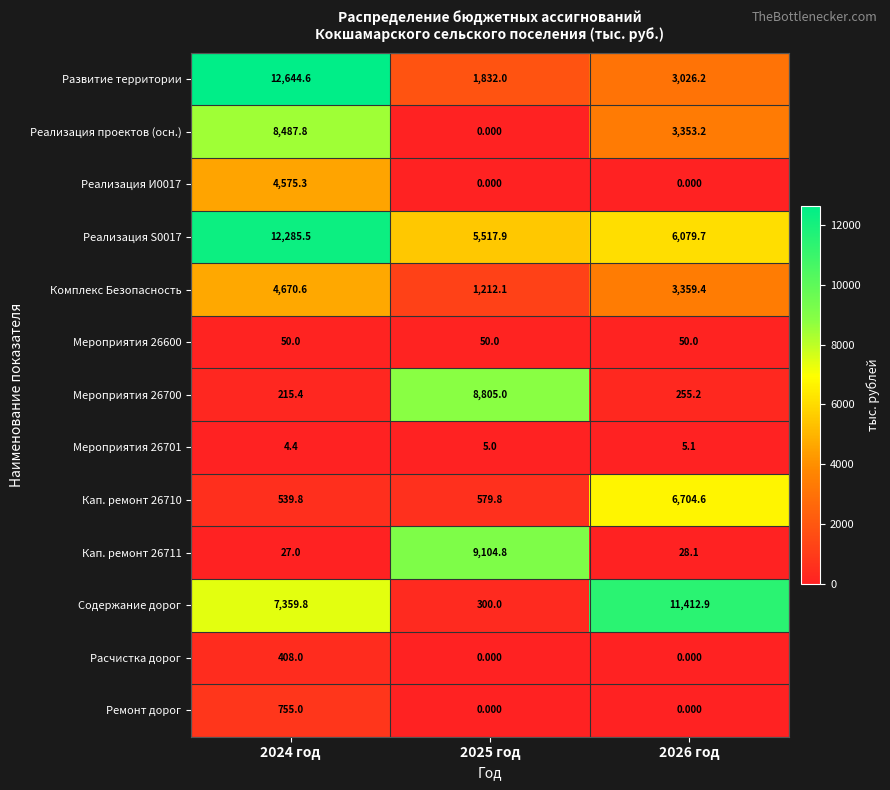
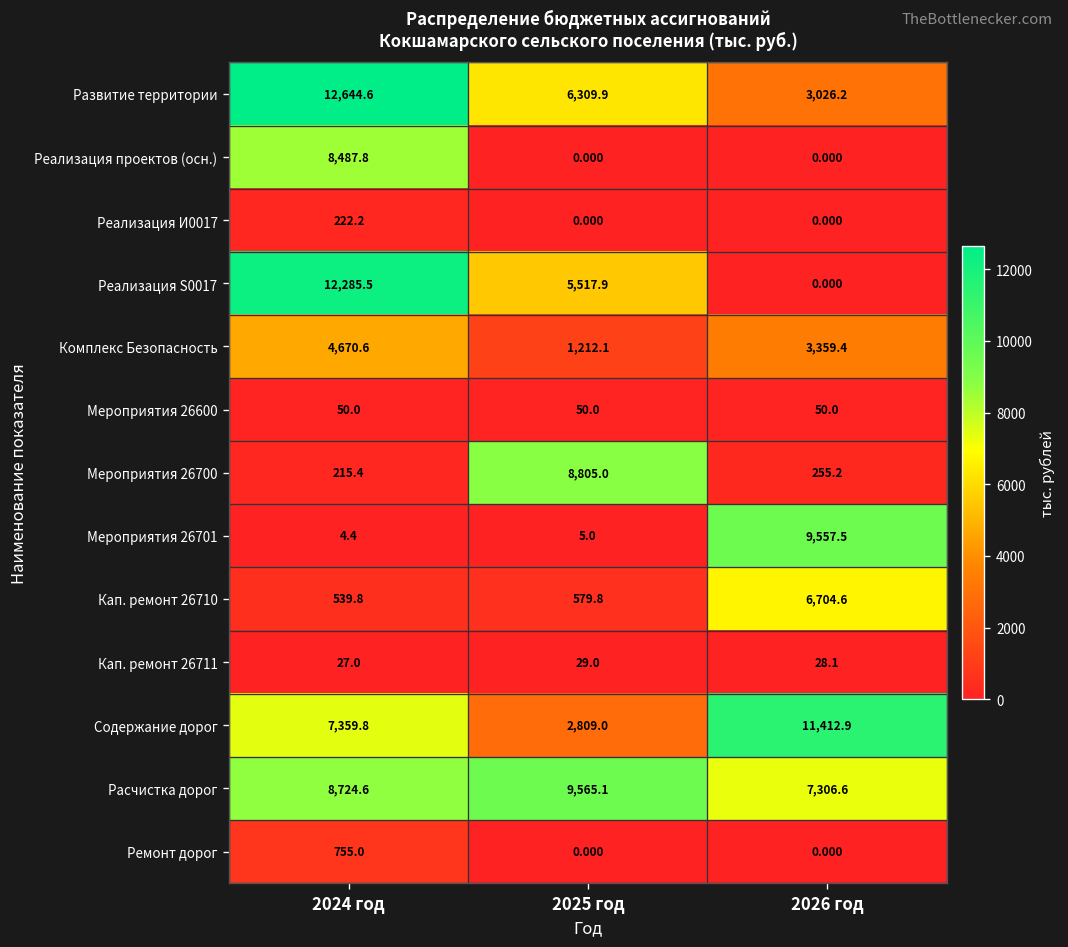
Развитие территории, 2025 год: 1,832.0 -> 6,309.9
Реализация проектов (осн.), 2026 год: 3,353.2 -> 0.000
Реализация И0017, 2024 год: 4,575.3 -> 222.2
Реализация S0017, 2026 год: 6,079.7 -> 0.000
Мероприятия 26701, 2026 год: 5.1 -> 9,557.5
Кап. ремонт 26711, 2025 год: 9,104.8 -> 29.0
Содержание дорог, 2025 год: 300.0 -> 2,809.0
Расчистка дорог, 2024 год: 408.0 -> 8,724.6
Расчистка дорог, 2025 год: 0.000 -> 9,565.1
Расчистка дорог, 2026 год: 0.000 -> 7,306.6
